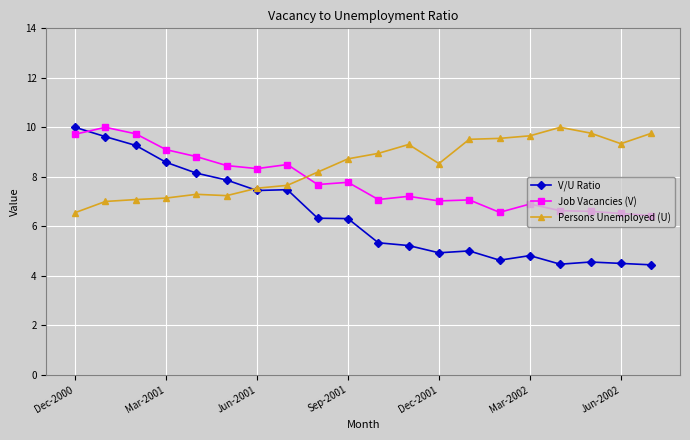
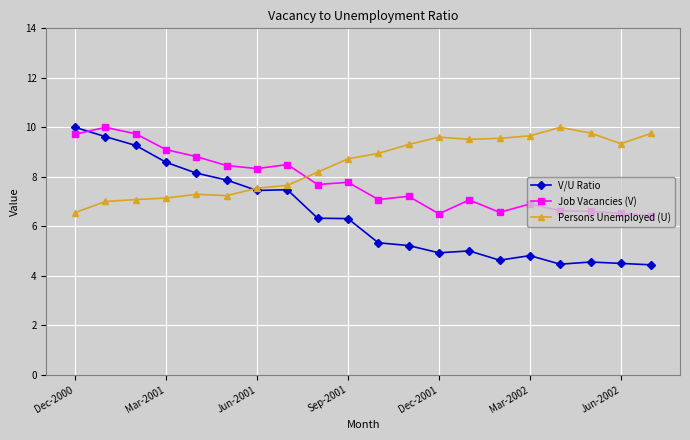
Job Vacancies (V), Dec-2001: 7.0 -> 6.5
Persons Unemployed (U), Dec-2001: 8.5 -> 9.6
